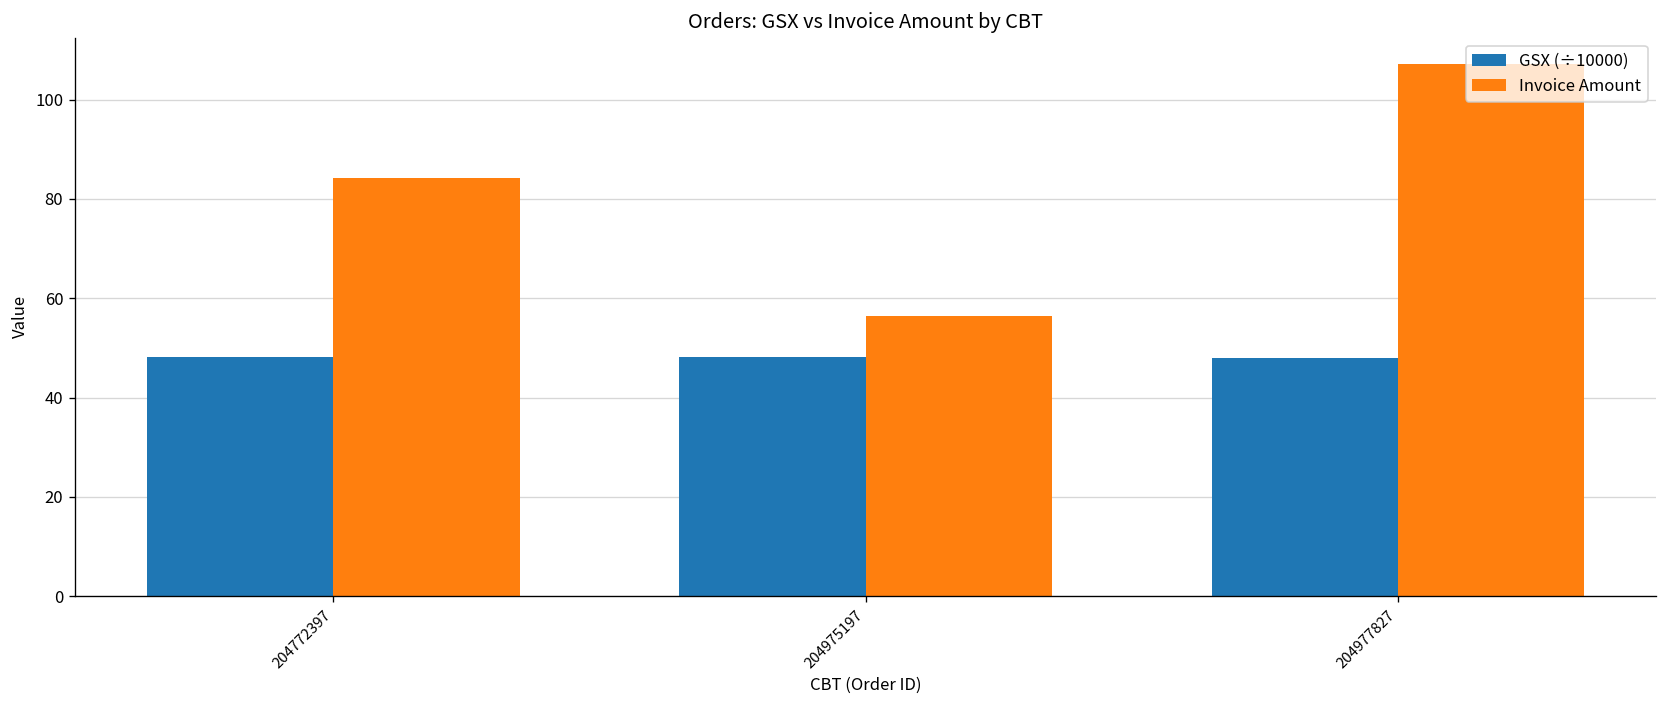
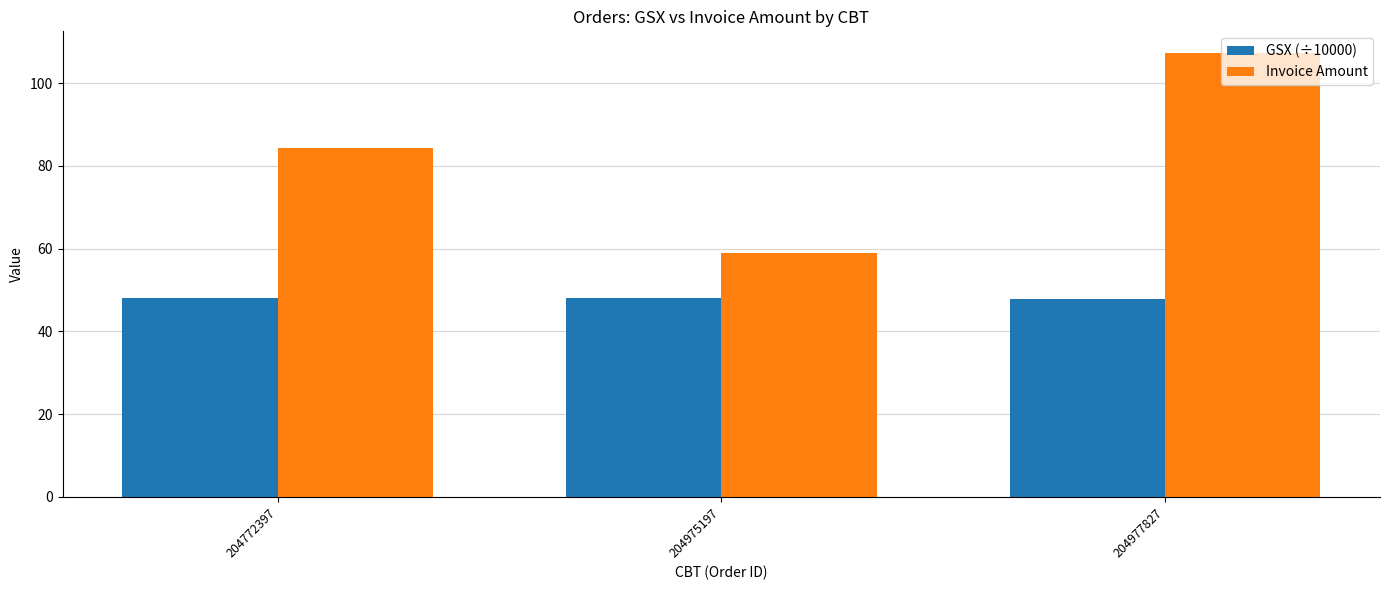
Invoice Amount, 204975197: 56 -> 59
